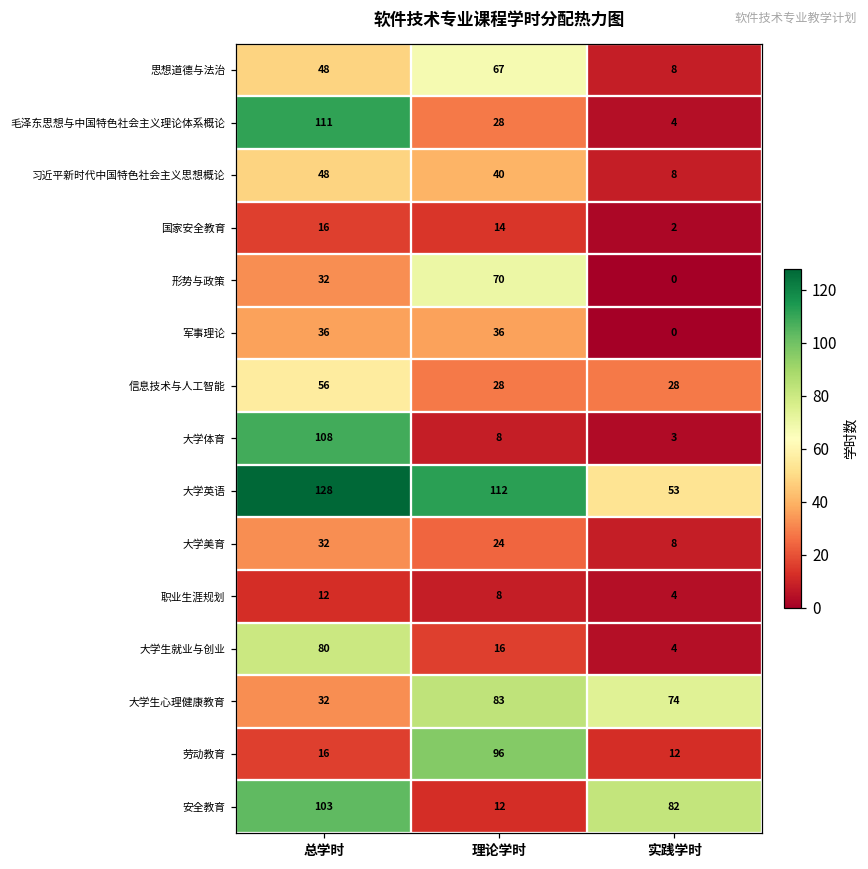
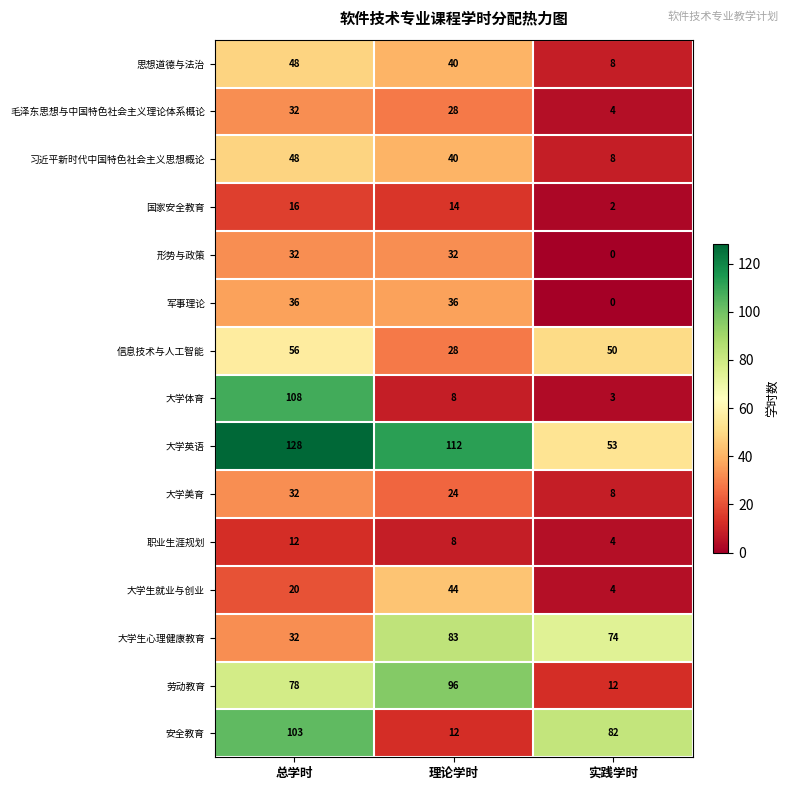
思想道德与法治, 理论学时: 67 -> 40
毛泽东思想与中国特色社会主义理论体系概论, 总学时: 111 -> 32
形势与政策, 理论学时: 70 -> 32
信息技术与人工智能, 实践学时: 28 -> 50
大学生就业与创业, 总学时: 80 -> 20
大学生就业与创业, 理论学时: 16 -> 44
劳动教育, 总学时: 16 -> 78
